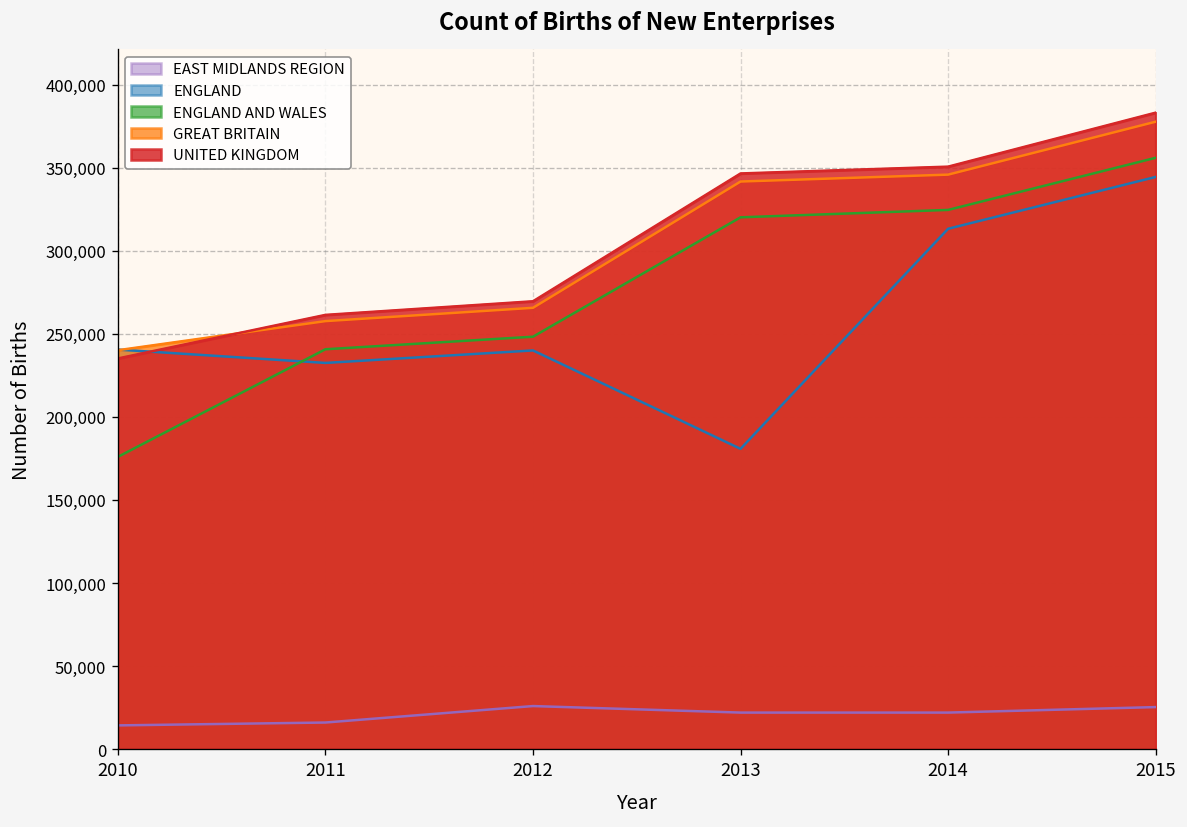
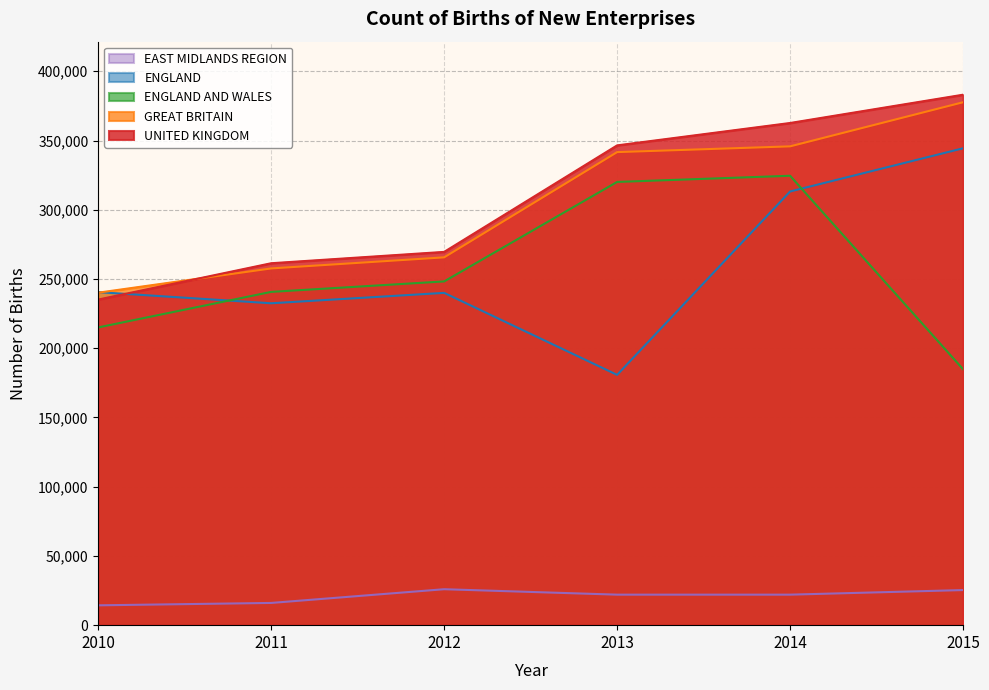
ENGLAND AND WALES, 2010: 176,000 -> 215,000
UNITED KINGDOM, 2014: 351,000 -> 363,000
ENGLAND AND WALES, 2015: 356,000 -> 185,000
